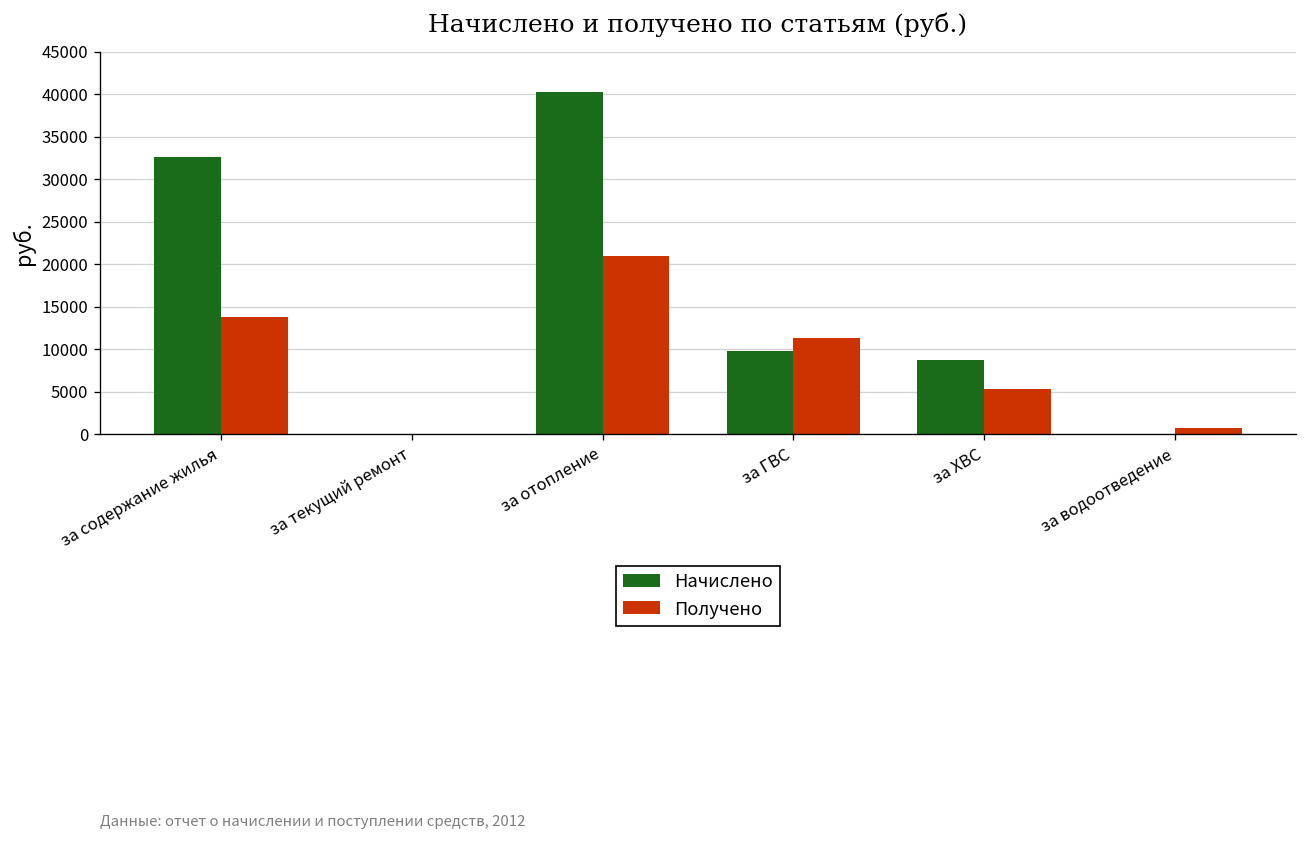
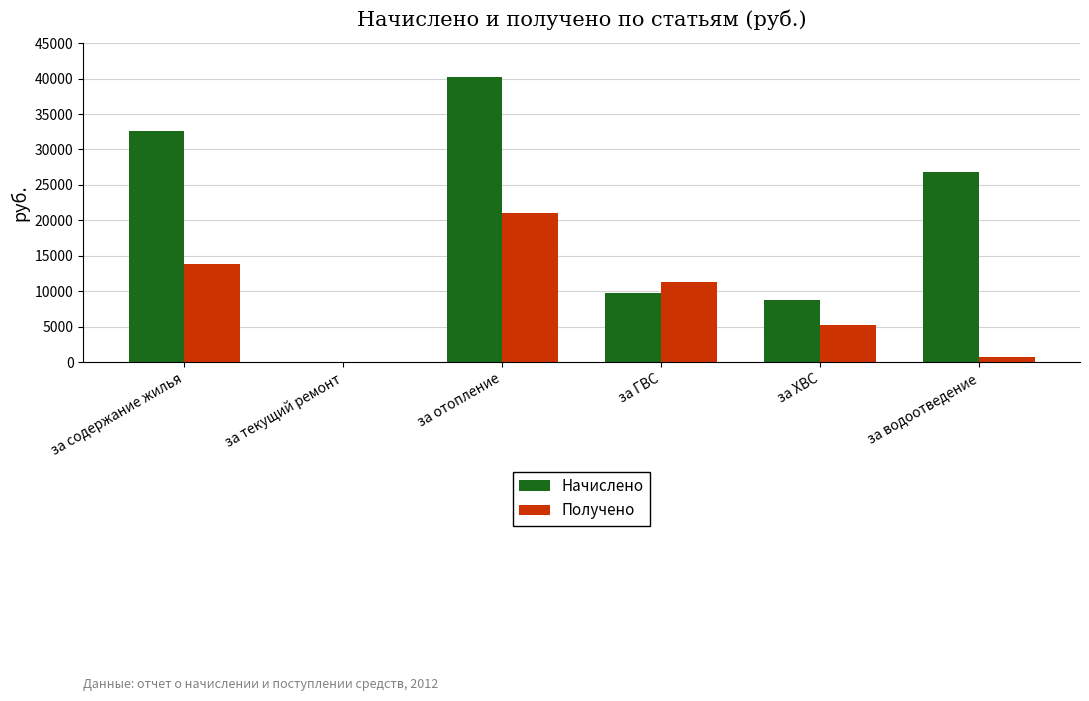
Начислено, за водоотведение: 0 -> 27000
